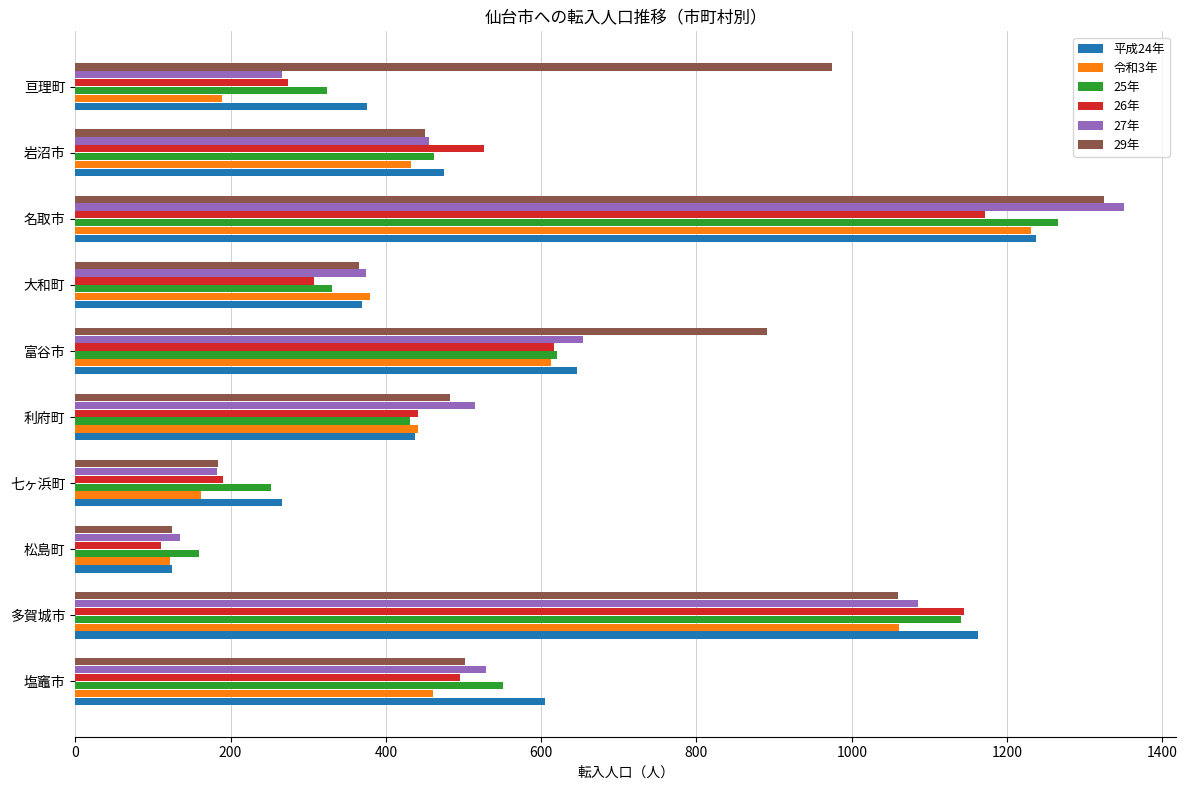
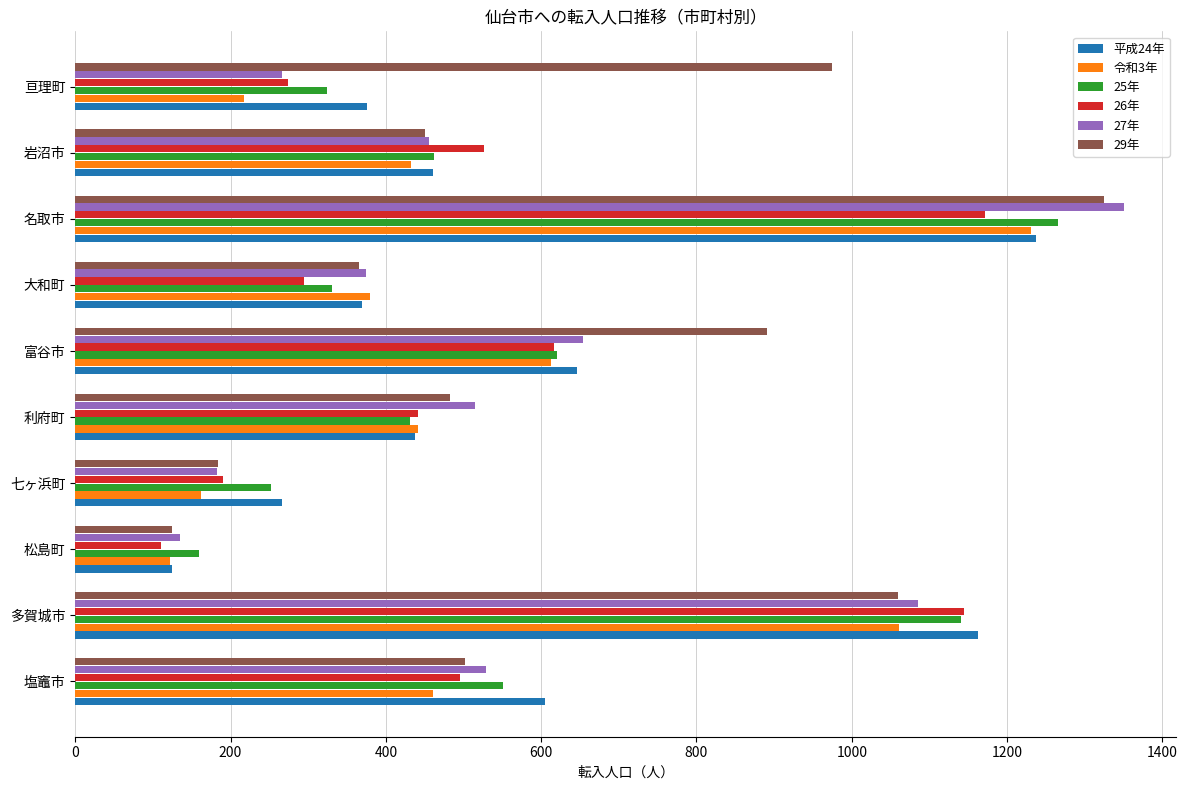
令和3年, 亘理町: 190 -> 220
平成24年, 岩沼市: 480 -> 460
26年, 大和町: 310 -> 290
